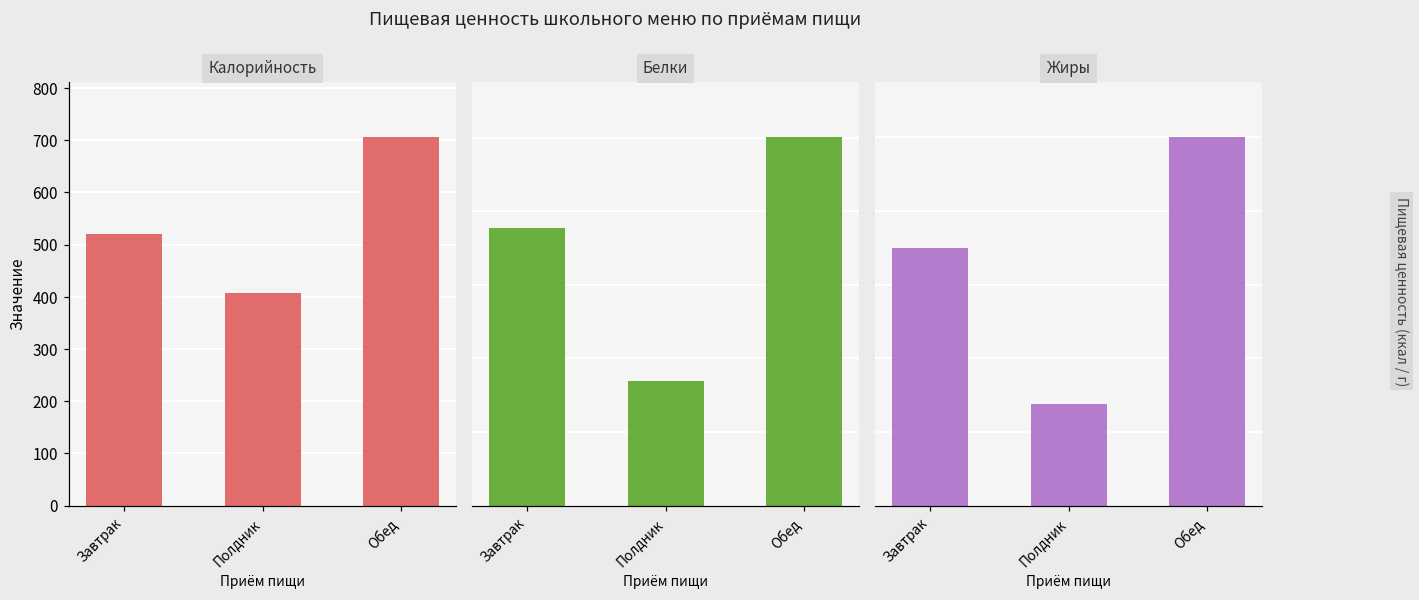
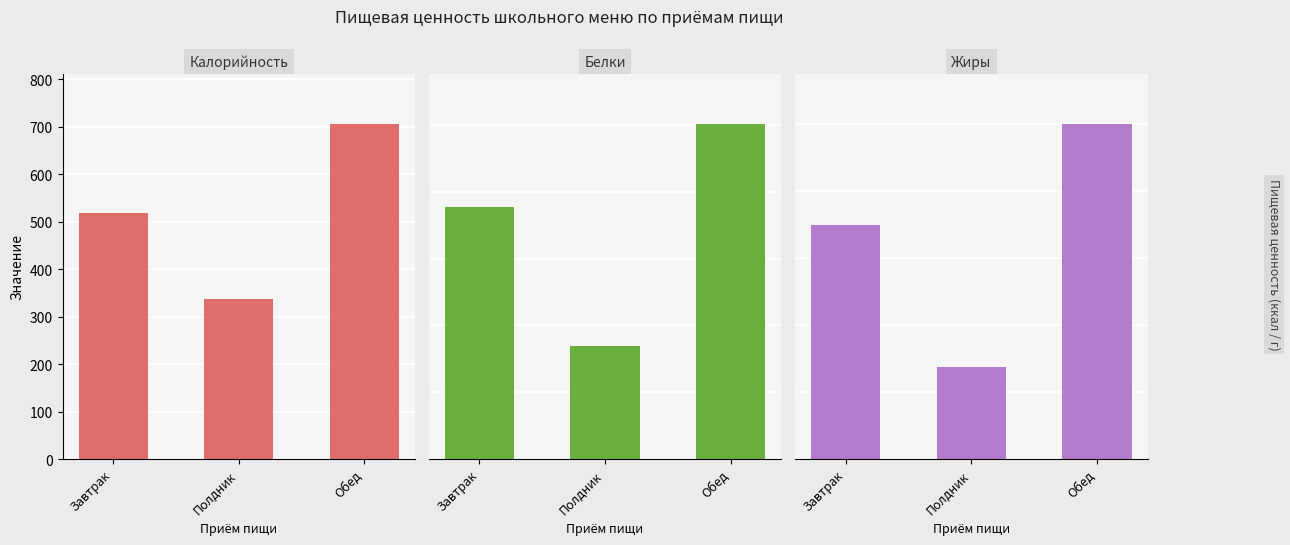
Калорийность, Полдник: 410 -> 340
